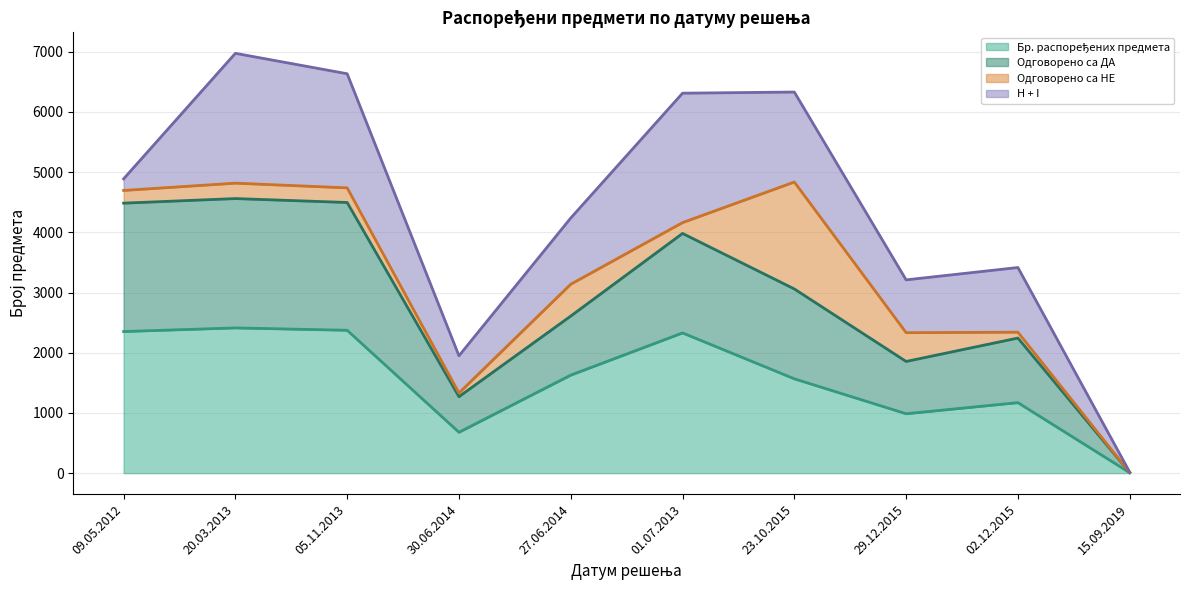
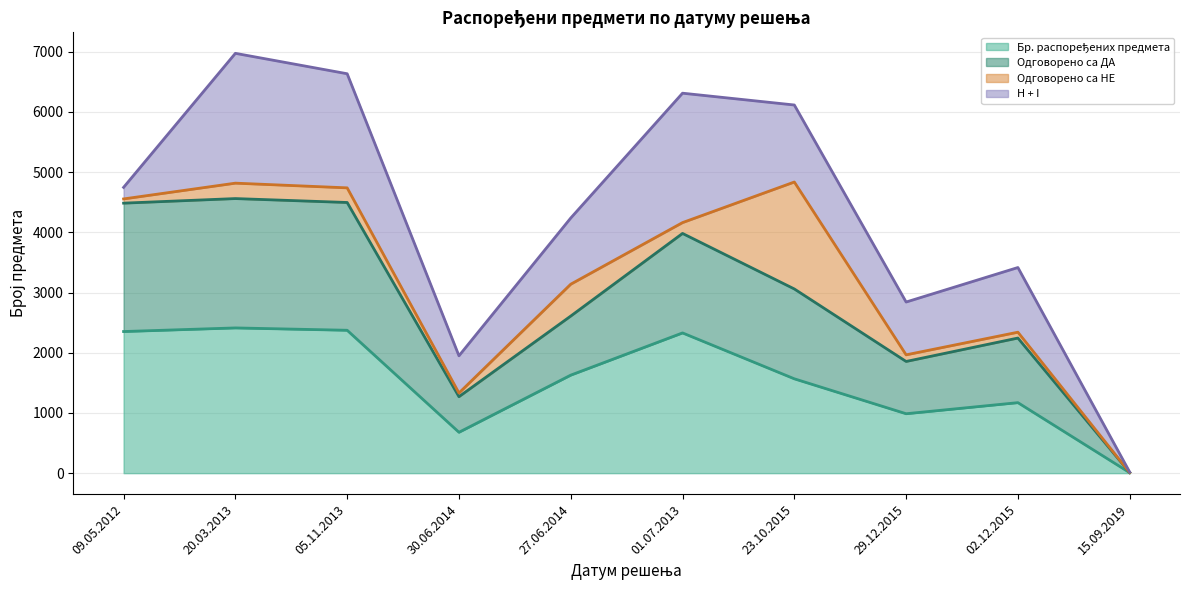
Одговорено са НЕ, 09.05.2012: 200 -> 100
H + I, 23.10.2015: 1500 -> 1300
Одговорено са НЕ, 29.12.2015: 500 -> 100
